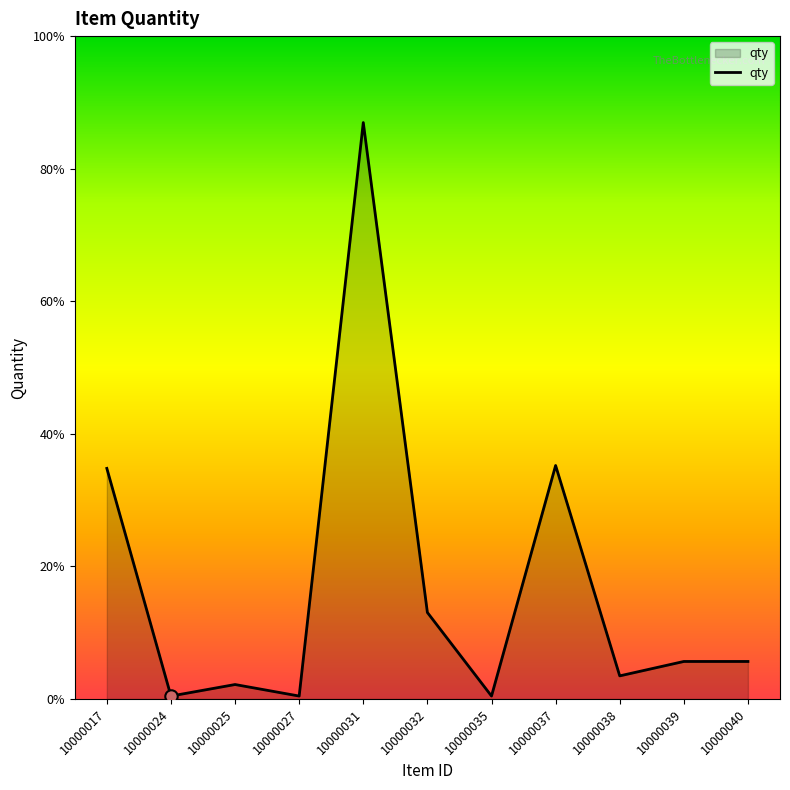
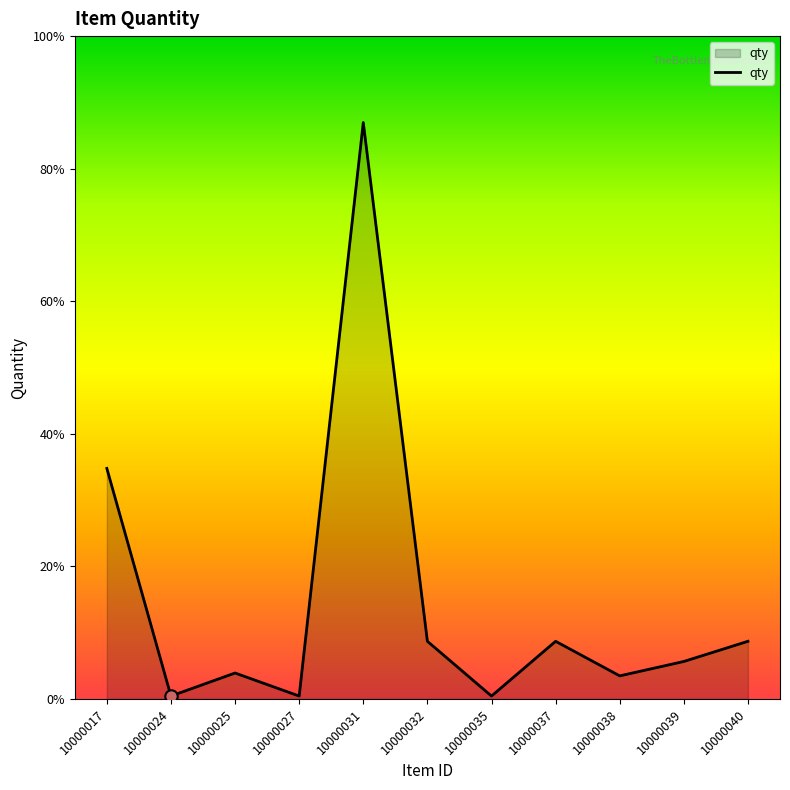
qty, 10000025: 2% -> 4%
qty, 10000032: 13% -> 9%
qty, 10000037: 35% -> 9%
qty, 10000040: 6% -> 9%
